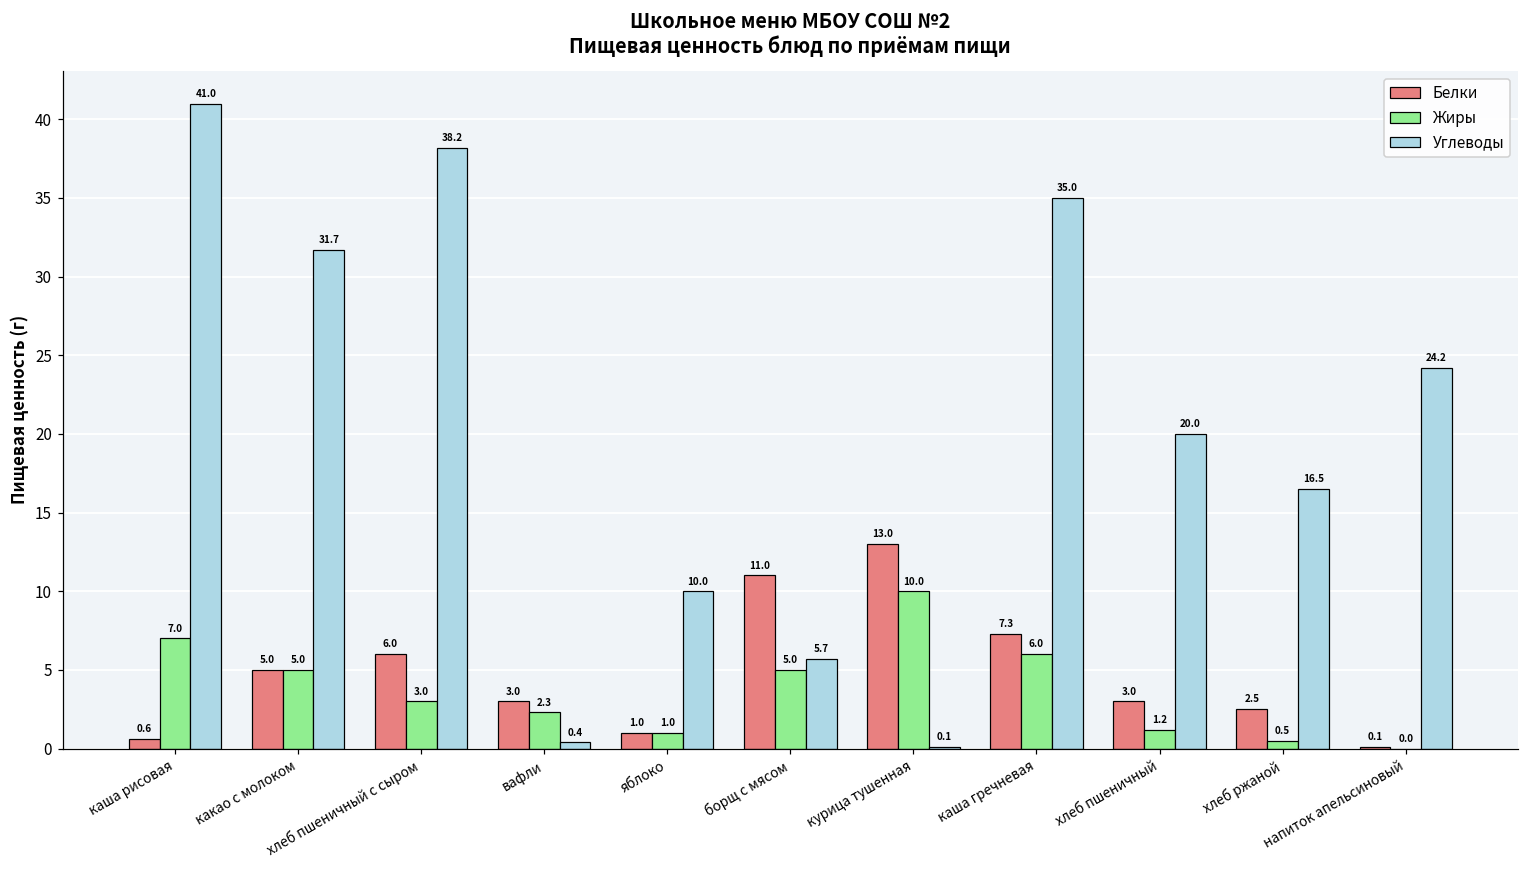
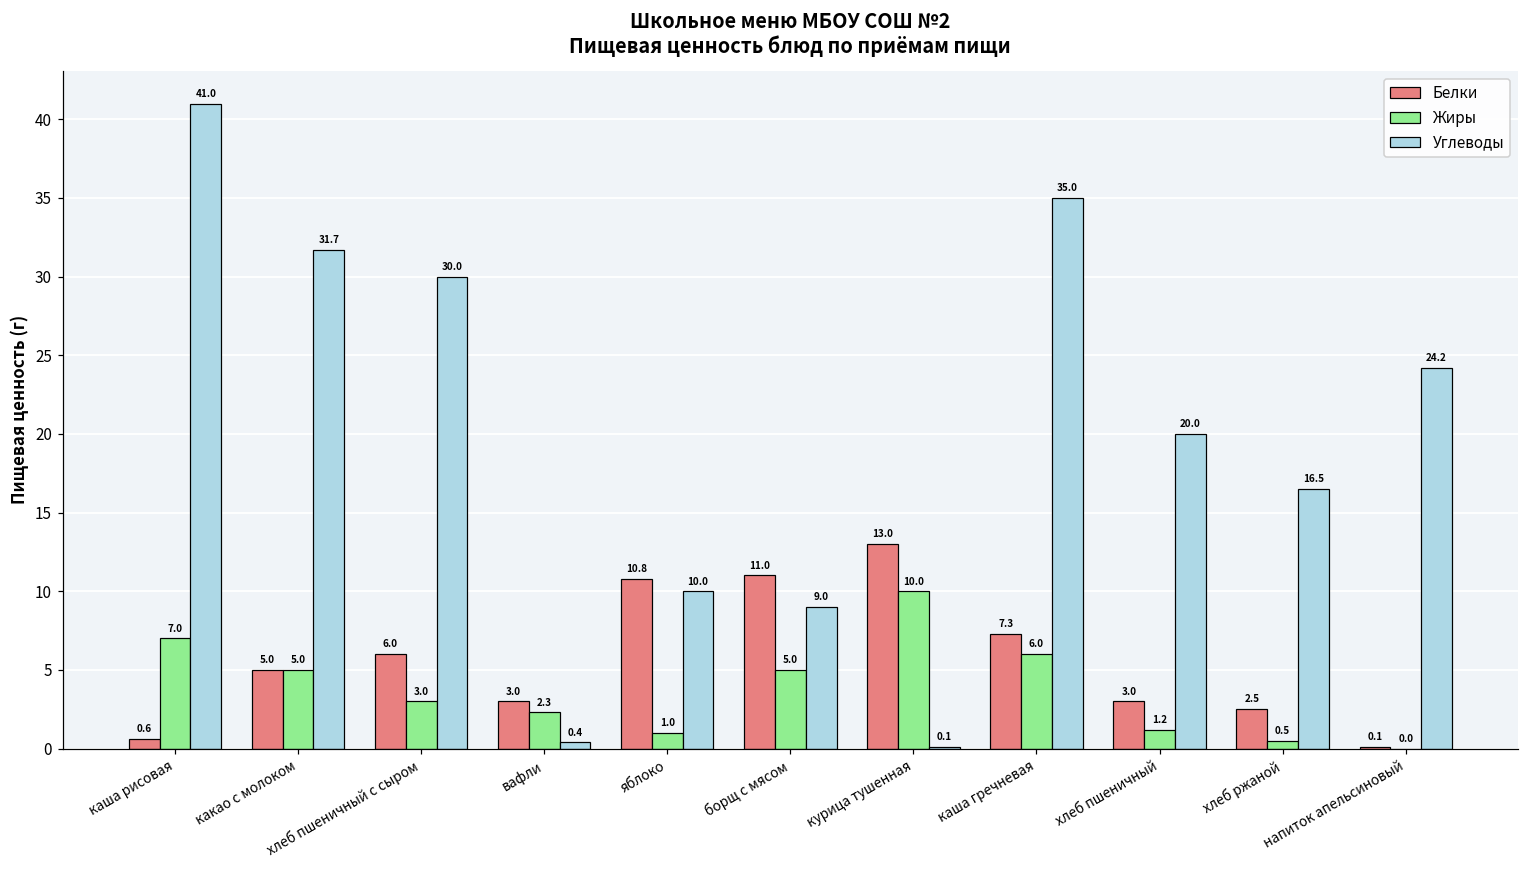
Углеводы, хлеб пшеничный с сыром: 38.2 -> 30.0
Белки, яблоко: 1.0 -> 10.8
Углеводы, борщ с мясом: 5.7 -> 9.0
